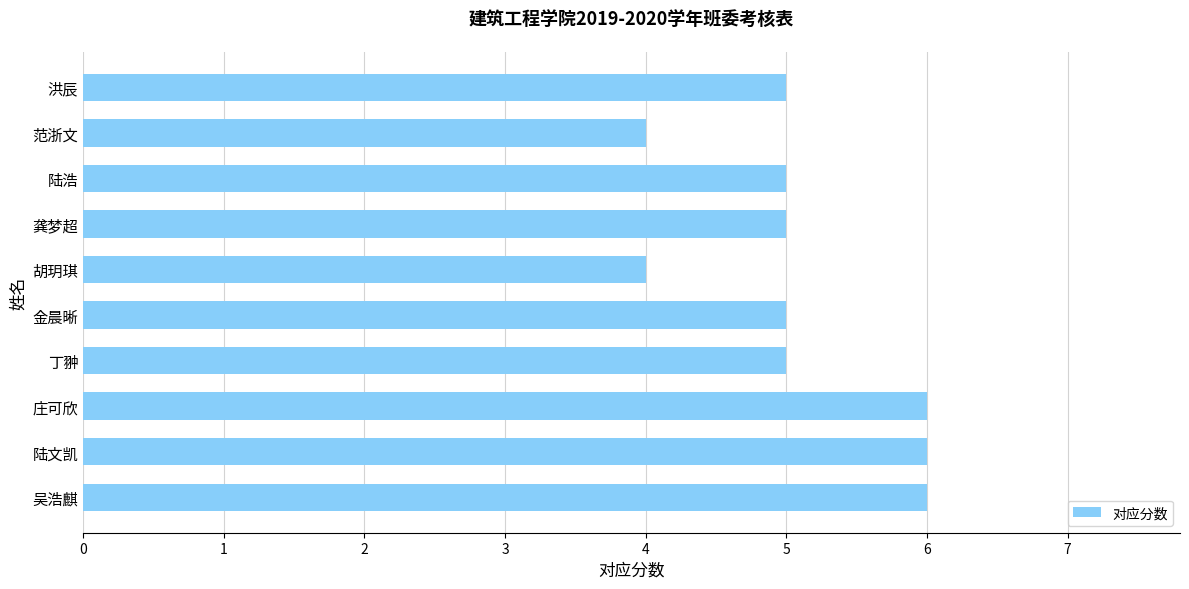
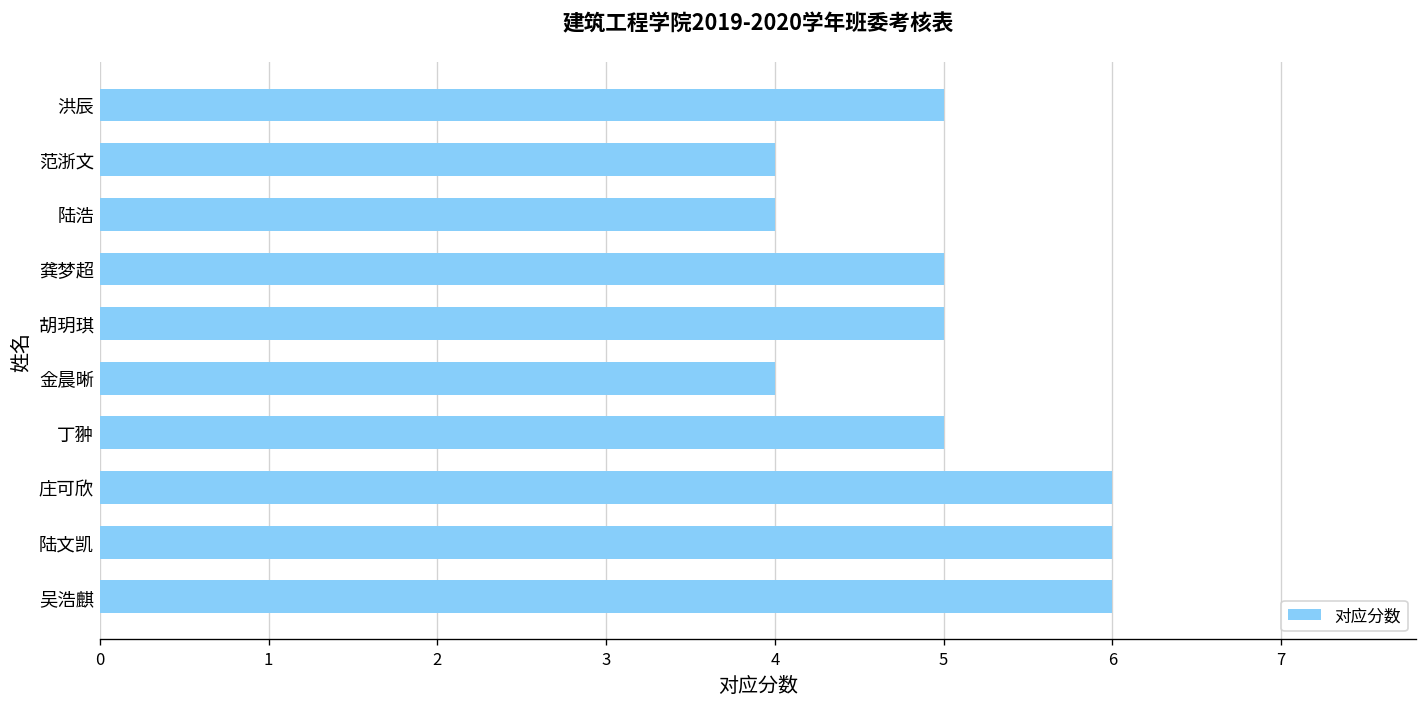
陆浩: 5 -> 4
胡玥琪: 4 -> 5
金晨晰: 5 -> 4
